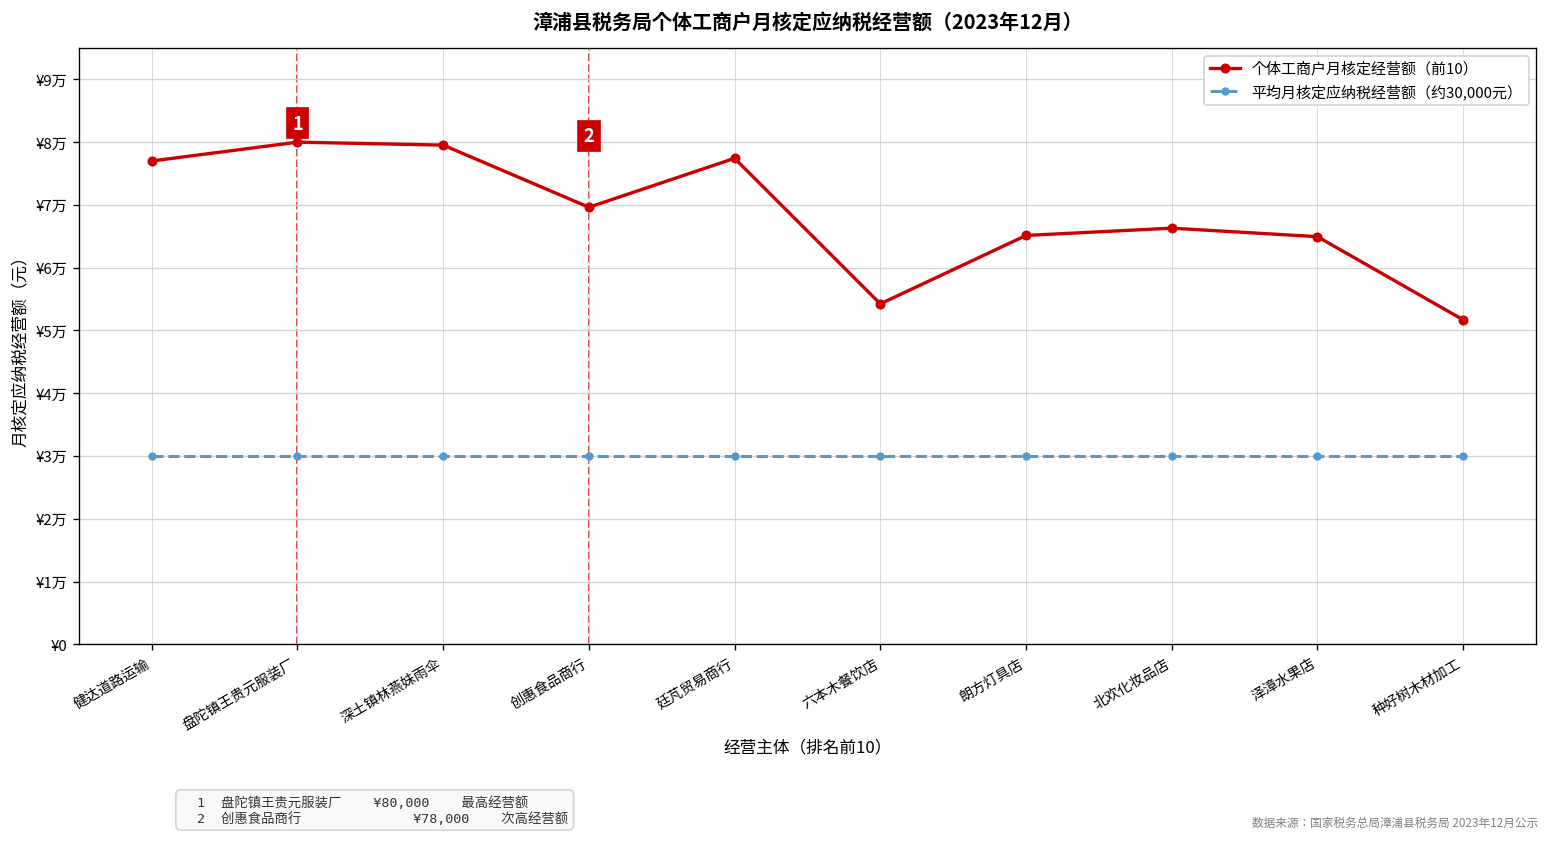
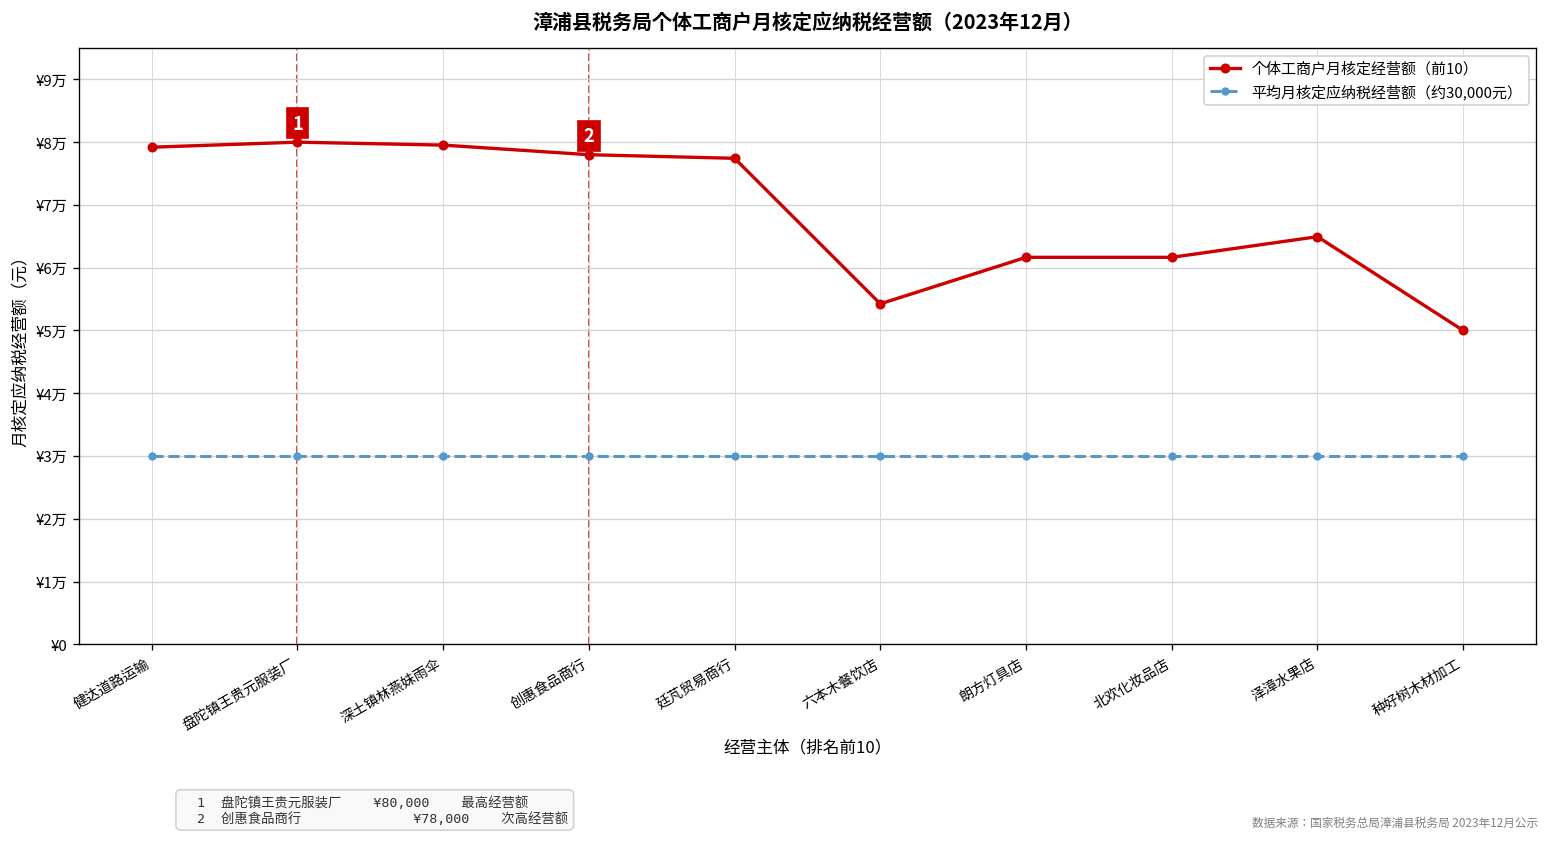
个体工商户月核定经营额（前10）, 健达道路运输: ¥7.7万 -> ¥7.9万
个体工商户月核定经营额（前10）, 创惠食品商行: ¥7.0万 -> ¥7.8万
个体工商户月核定经营额（前10）, 朗方灯具店: ¥6.5万 -> ¥6.2万
个体工商户月核定经营额（前10）, 北欢化妆品店: ¥6.6万 -> ¥6.2万
个体工商户月核定经营额（前10）, 种好树木材加工: ¥5.2万 -> ¥5.0万
